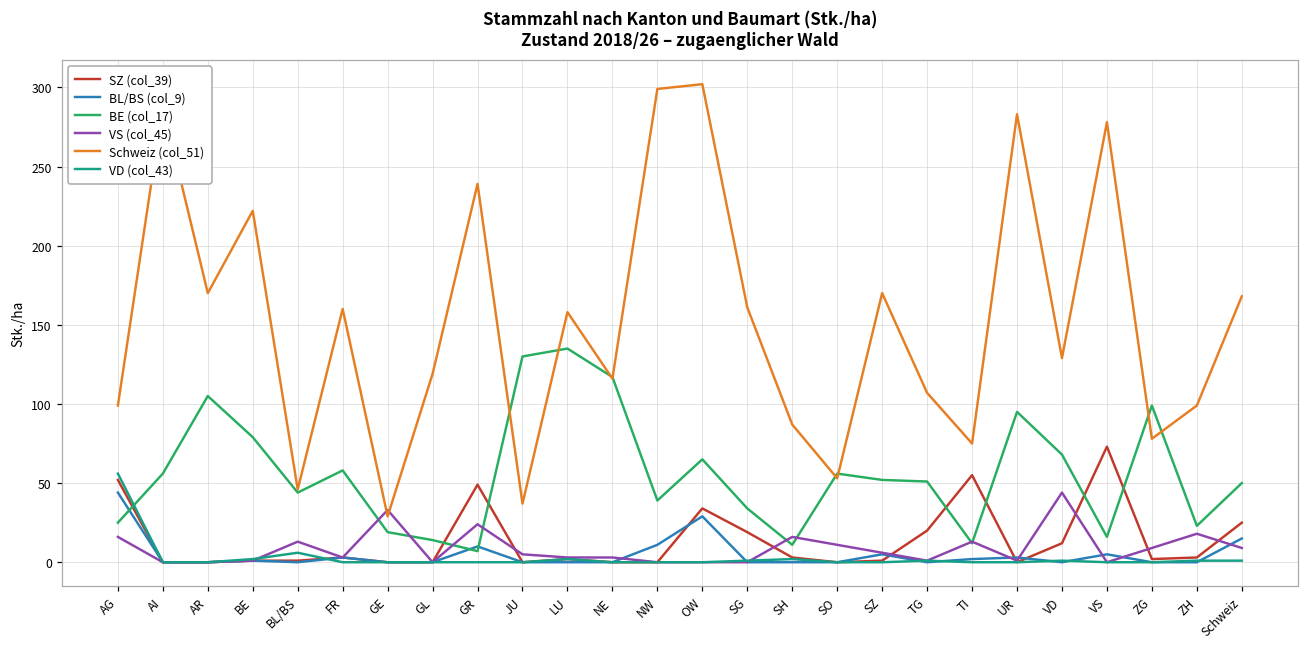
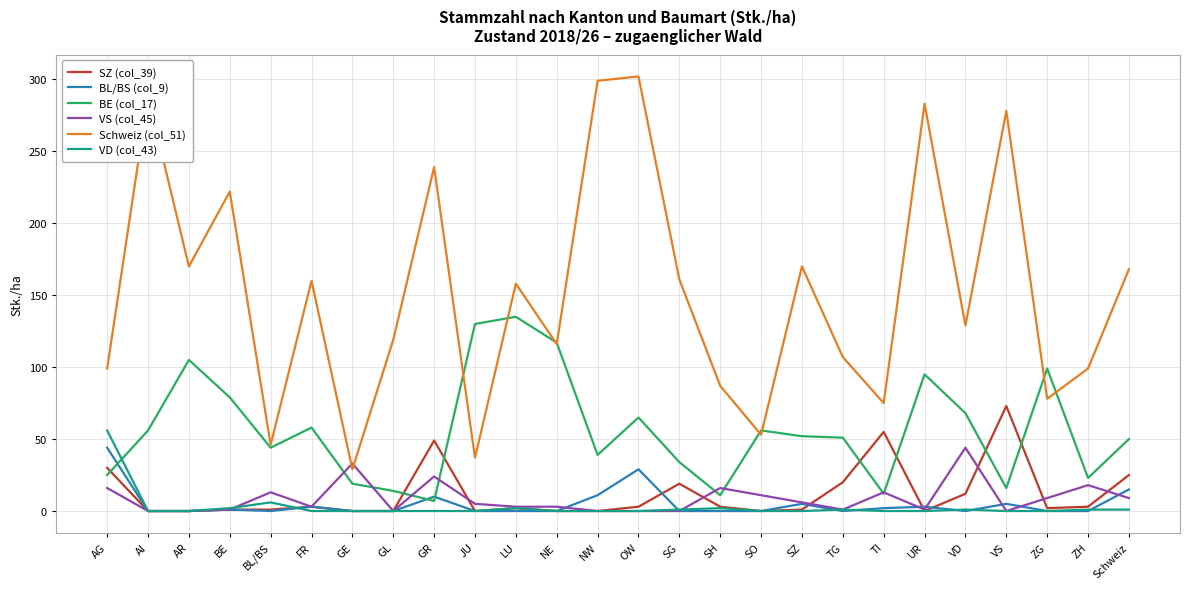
SZ (col_39), AG: 52 -> 30
SZ (col_39), OW: 34 -> 3
